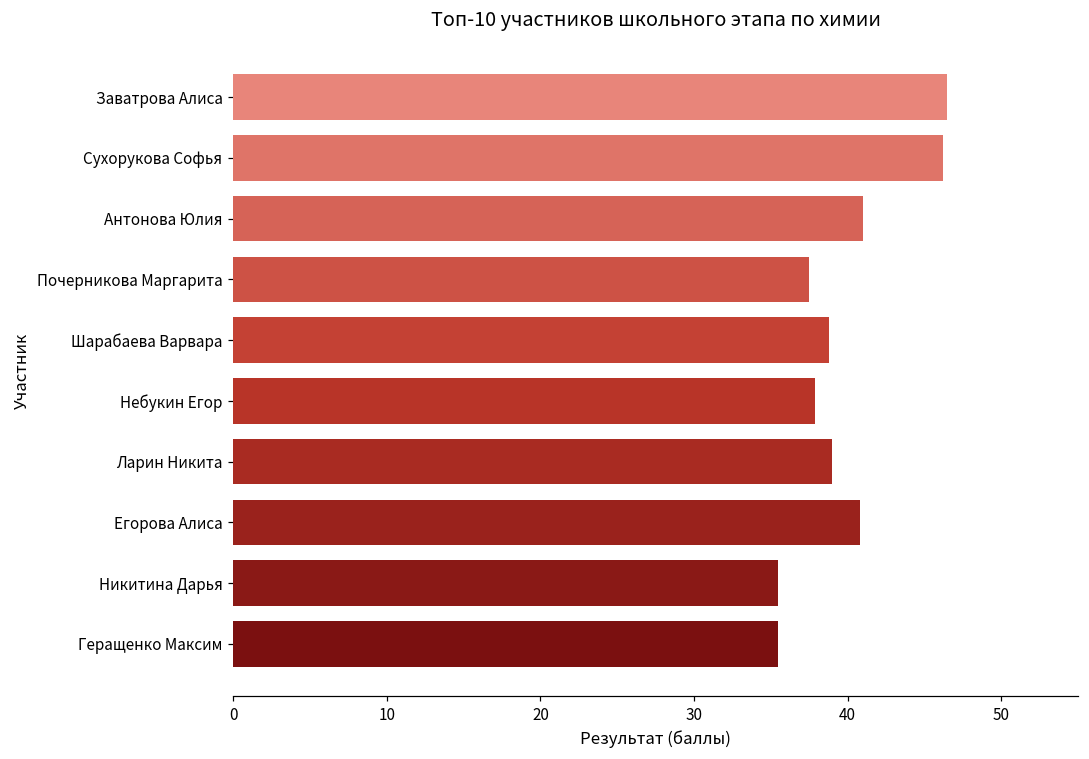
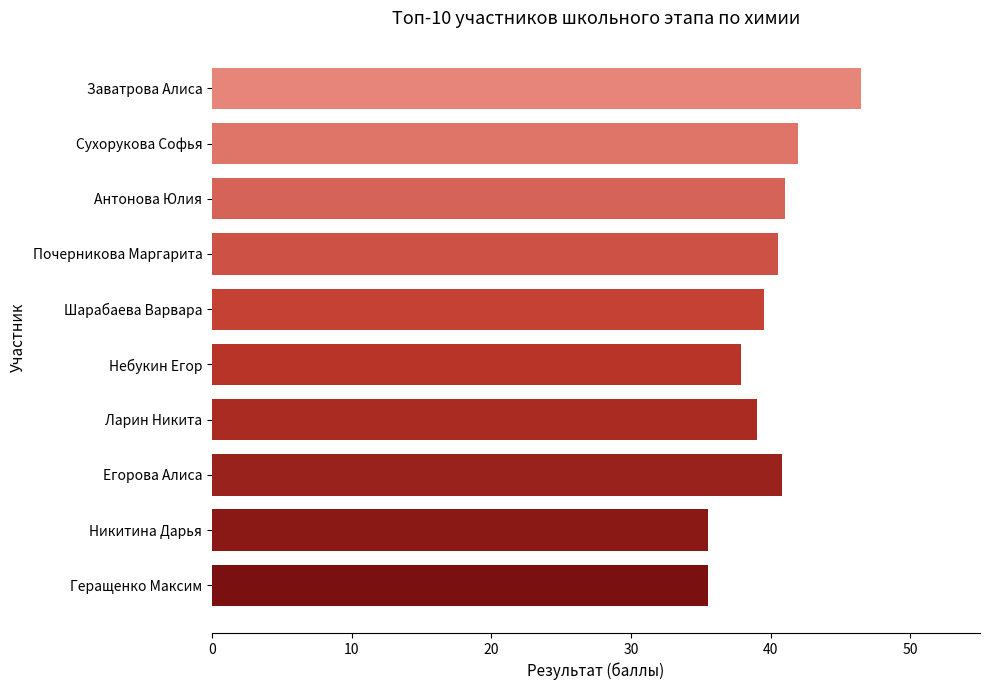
Сухорукова Софья: 46.2 -> 42.0
Почерникова Маргарита: 37.5 -> 40.5
Шарабаева Варвара: 38.8 -> 39.5
